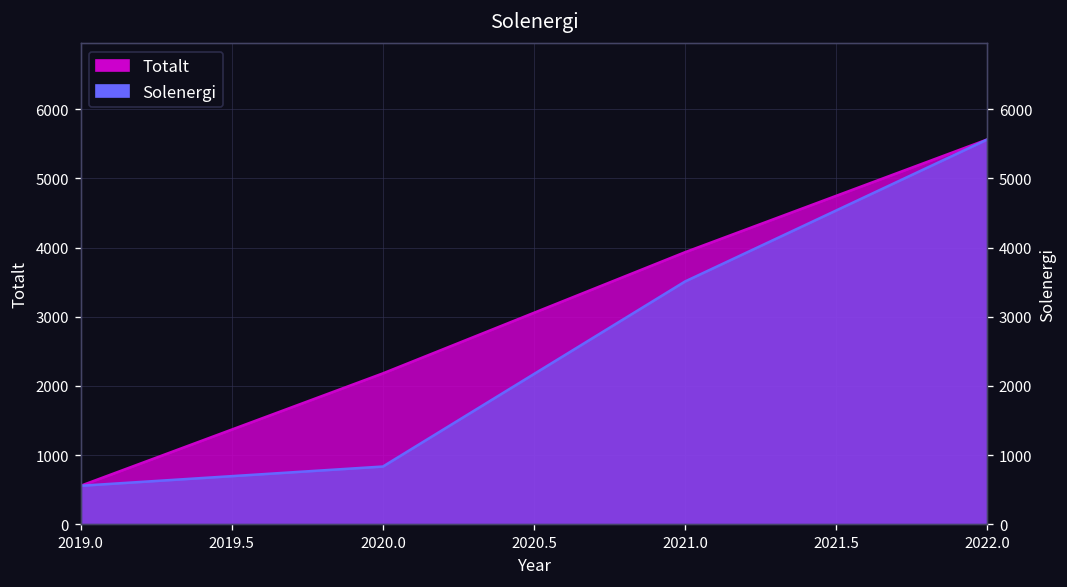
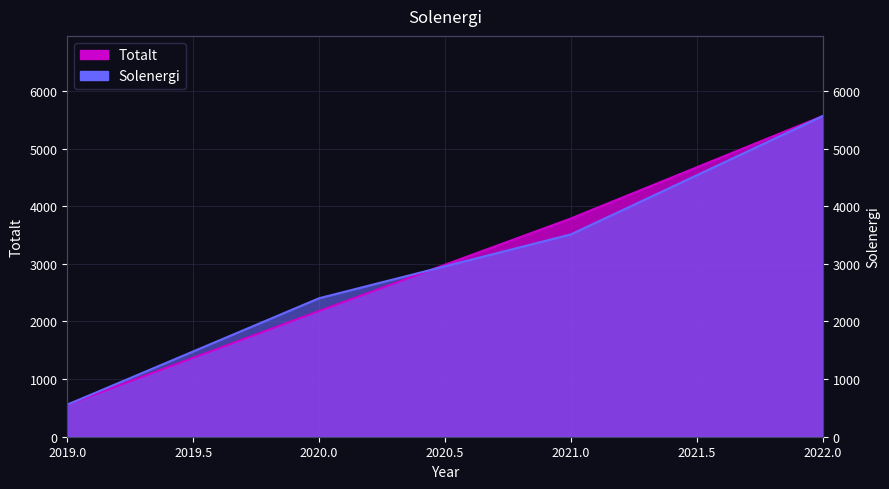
Solenergi, 2020.0: 800 -> 2400
Totalt, 2021.0: 3900 -> 3800
